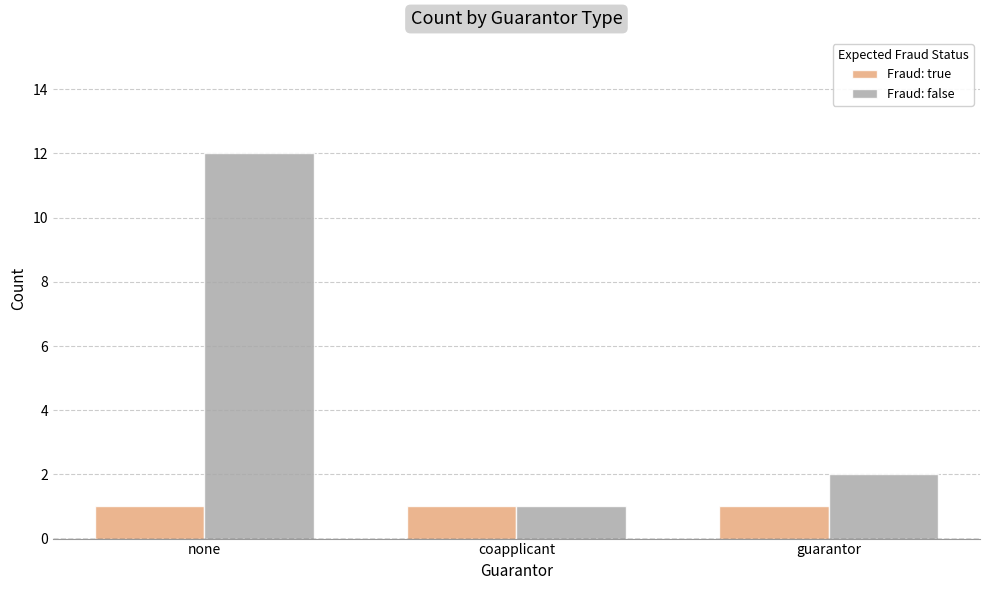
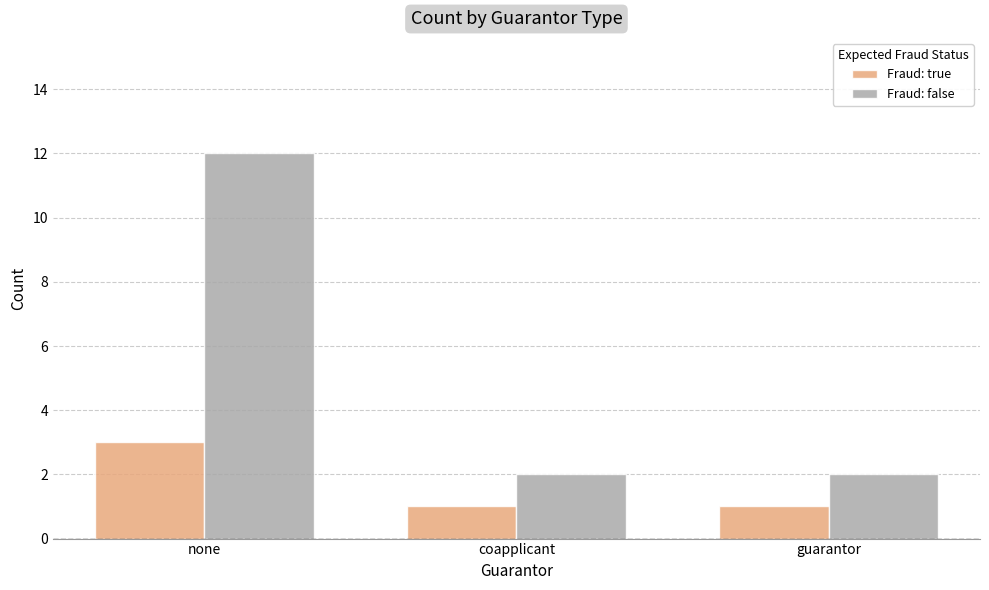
Fraud: true, none: 1 -> 3
Fraud: false, coapplicant: 1 -> 2
